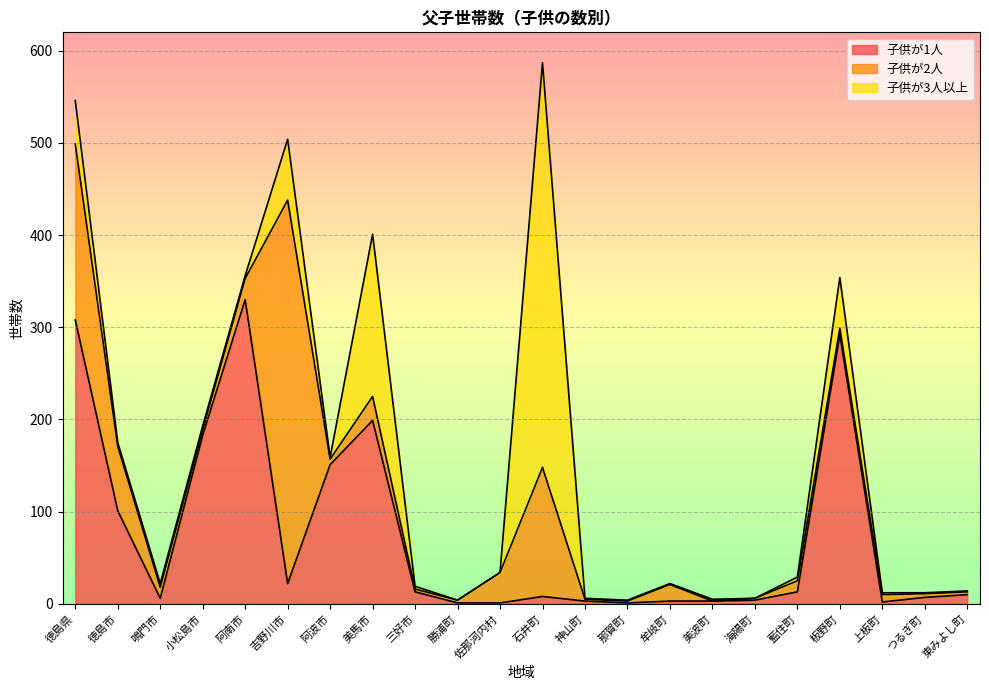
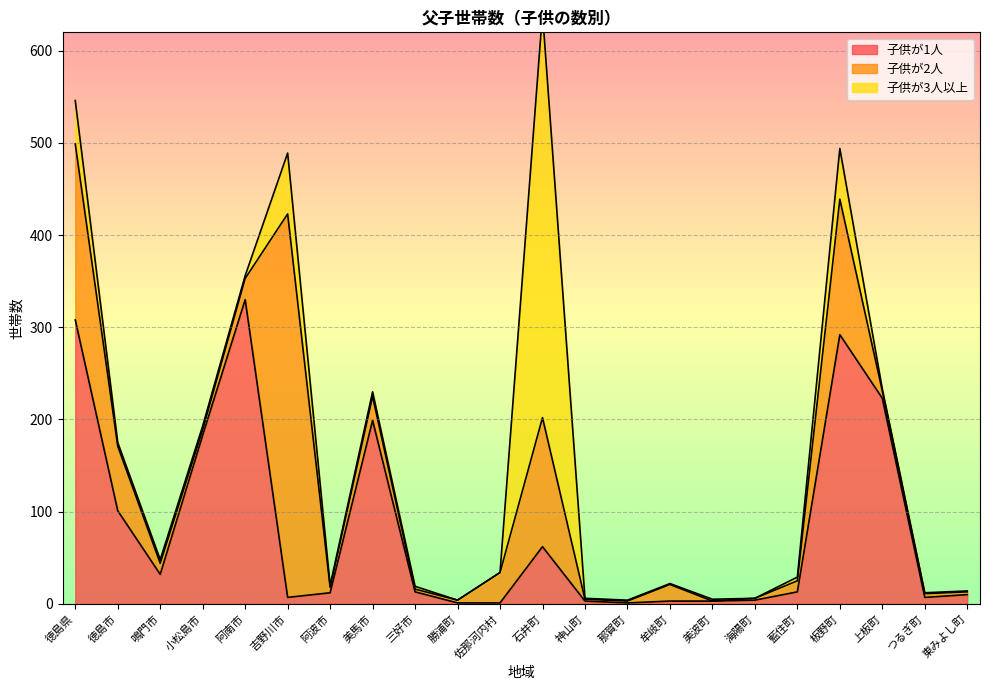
子供が1人, 鳴門市: 10 -> 30
子供が1人, 吉野川市: 20 -> 10
子供が1人, 阿波市: 150 -> 10
子供が3人以上, 美馬市: 180 -> 10
子供が1人, 石井町: 10 -> 60
子供が2人, 板野町: 10 -> 150
子供が1人, 上板町: 0 -> 220
